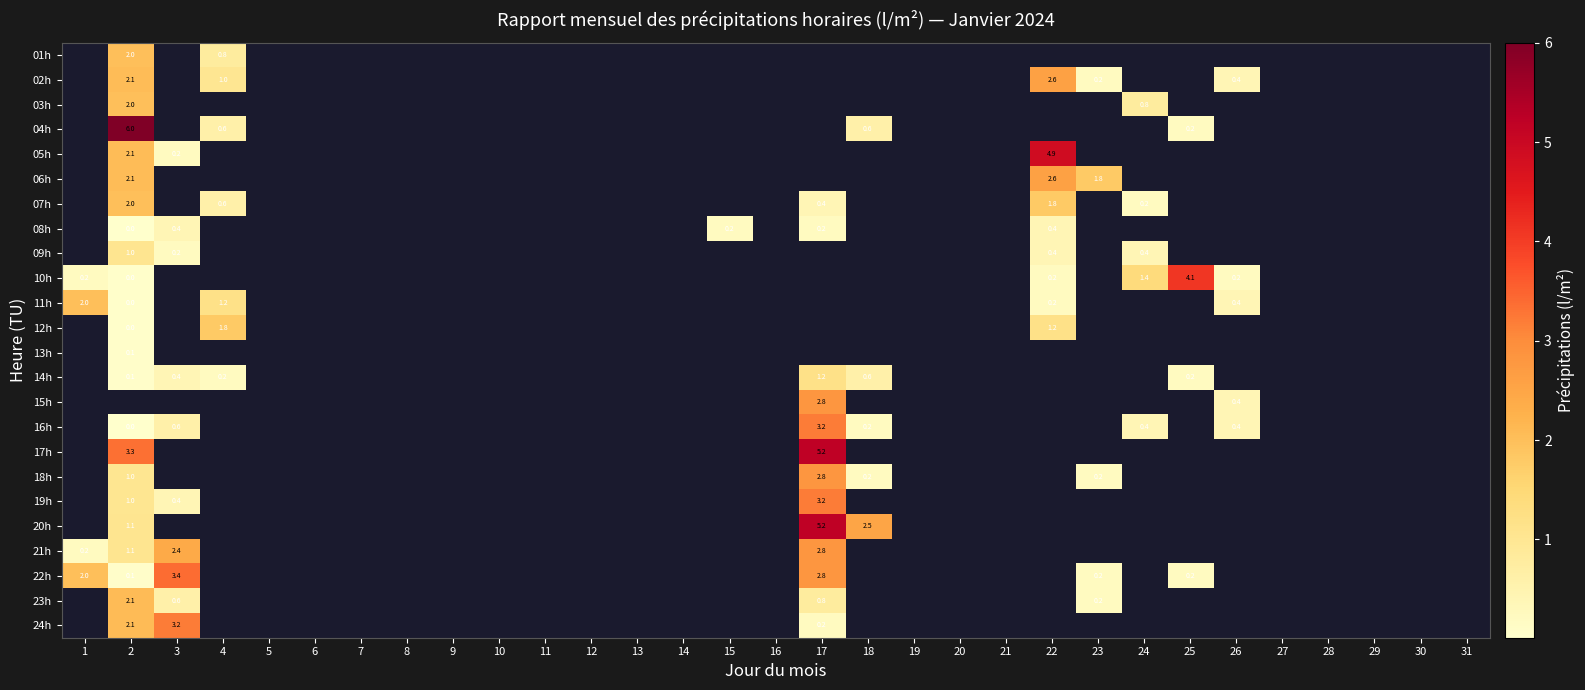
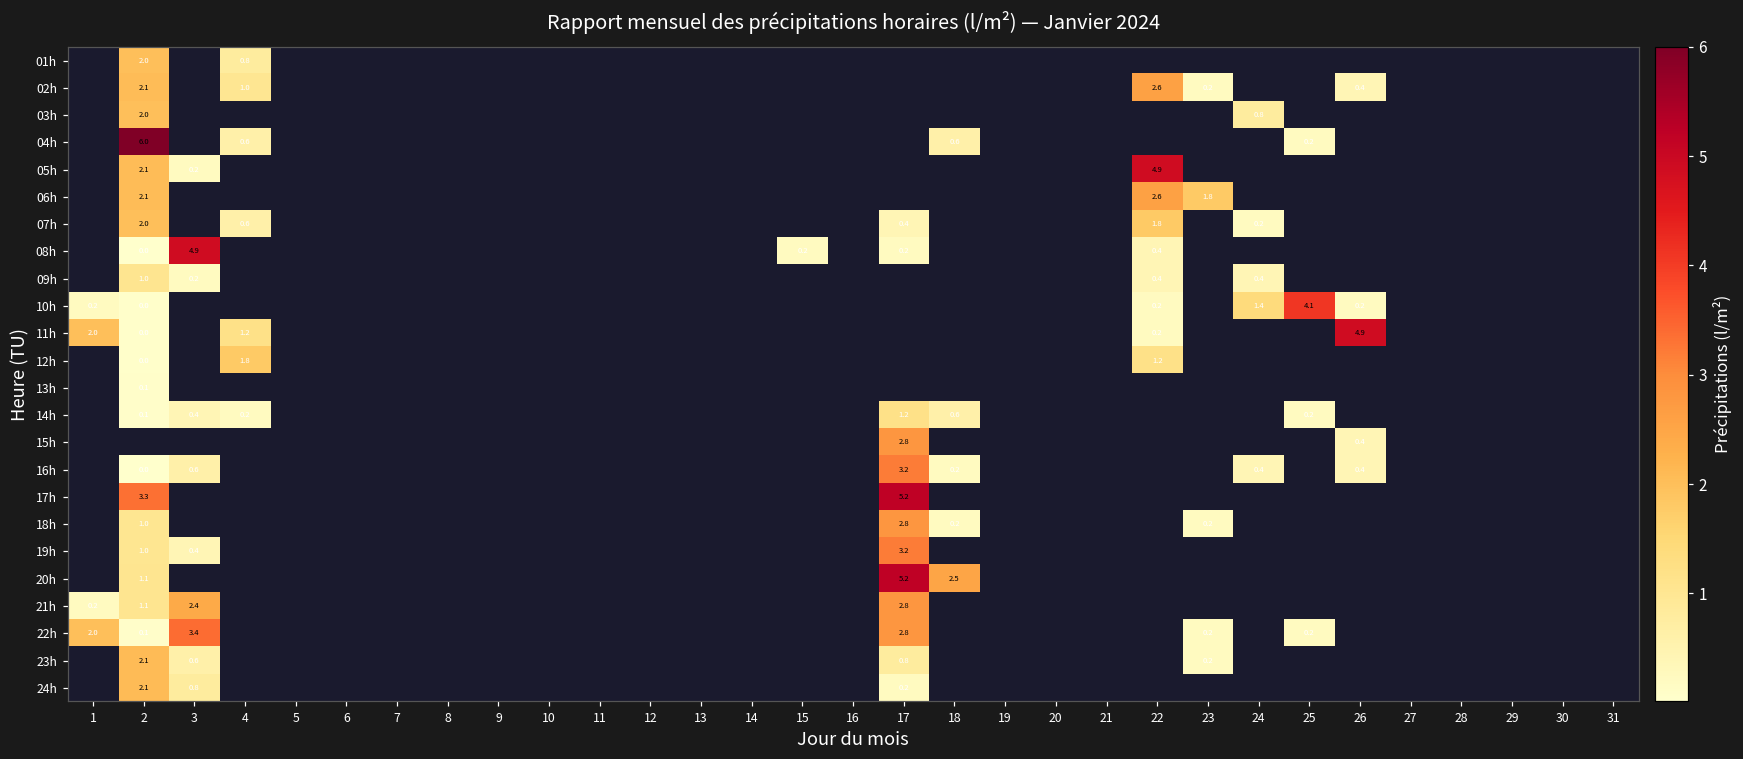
08h, 3: 0.4 -> 4.9
11h, 26: 0.4 -> 4.9
24h, 3: 3.2 -> 0.8
